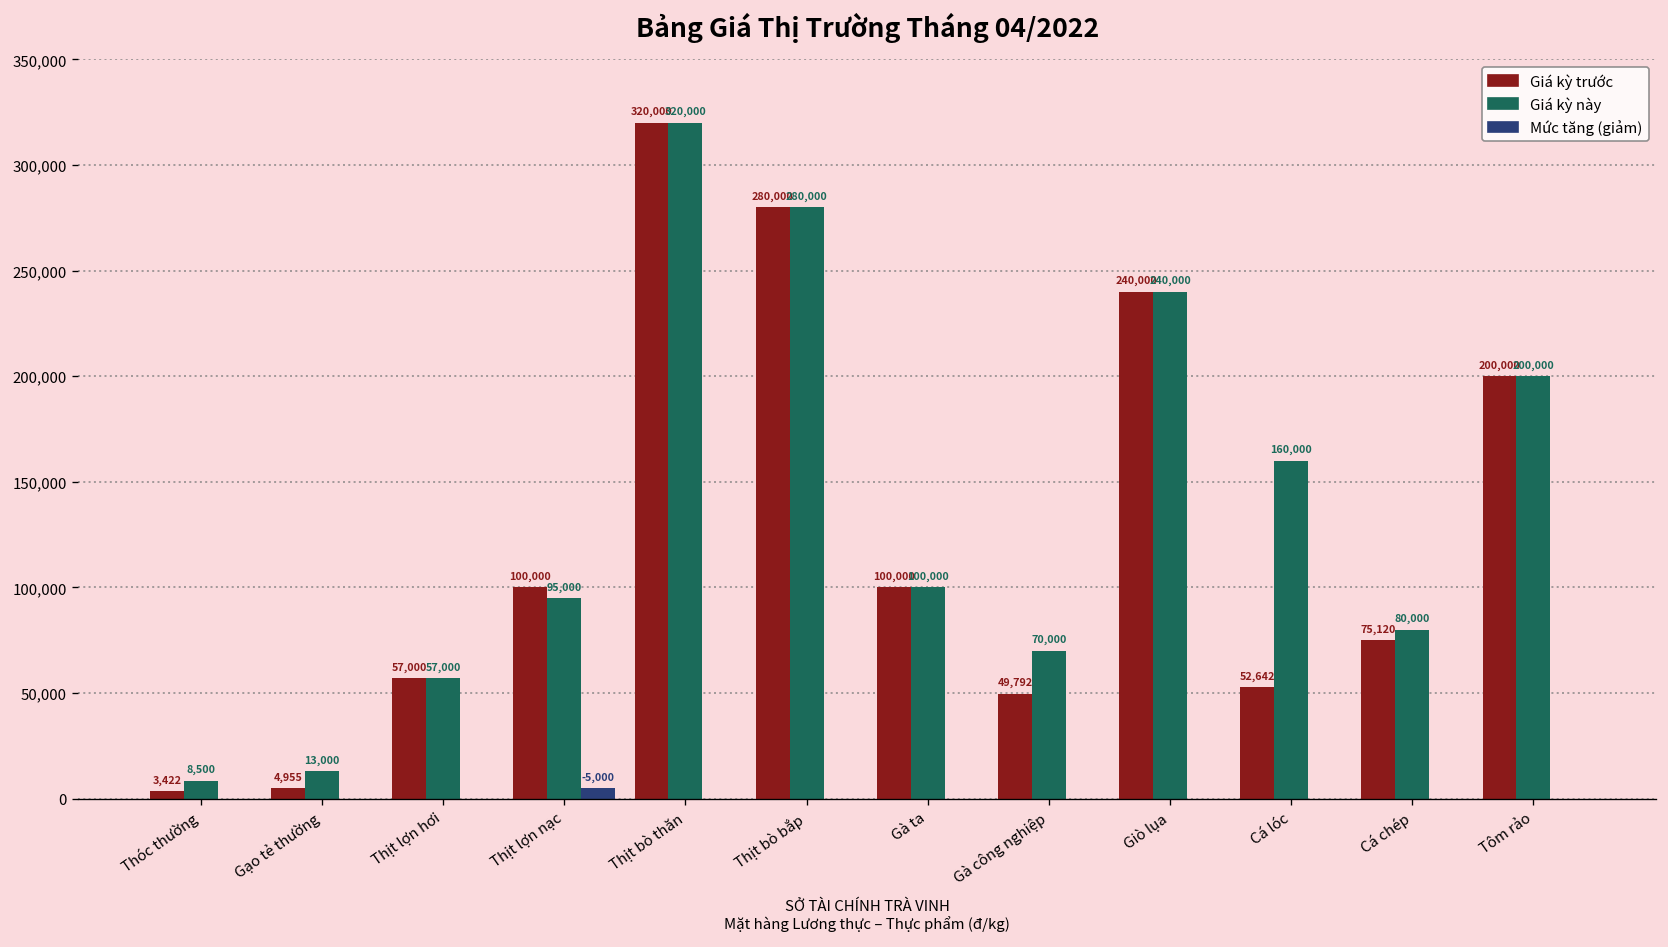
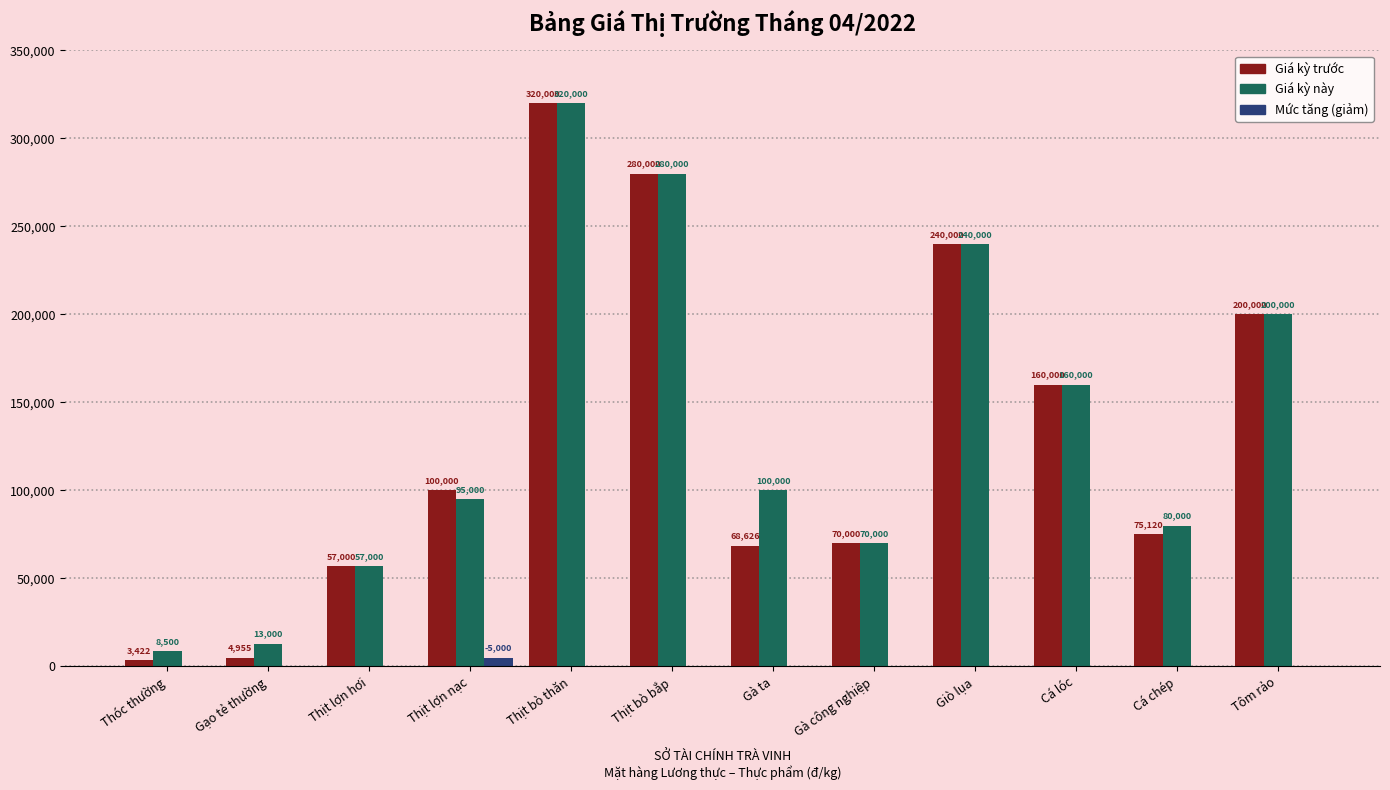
Giá kỳ trước, Gà ta: 100,000 -> 68,626
Giá kỳ trước, Gà công nghiệp: 49,792 -> 70,000
Giá kỳ trước, Cá lóc: 52,642 -> 160,000
